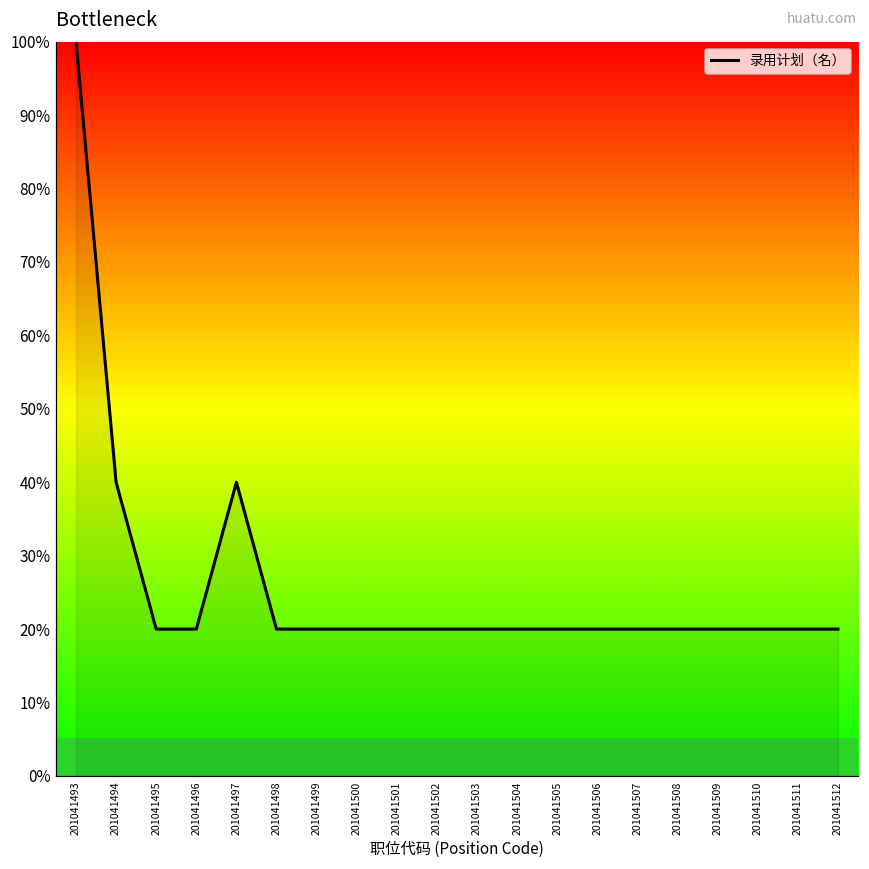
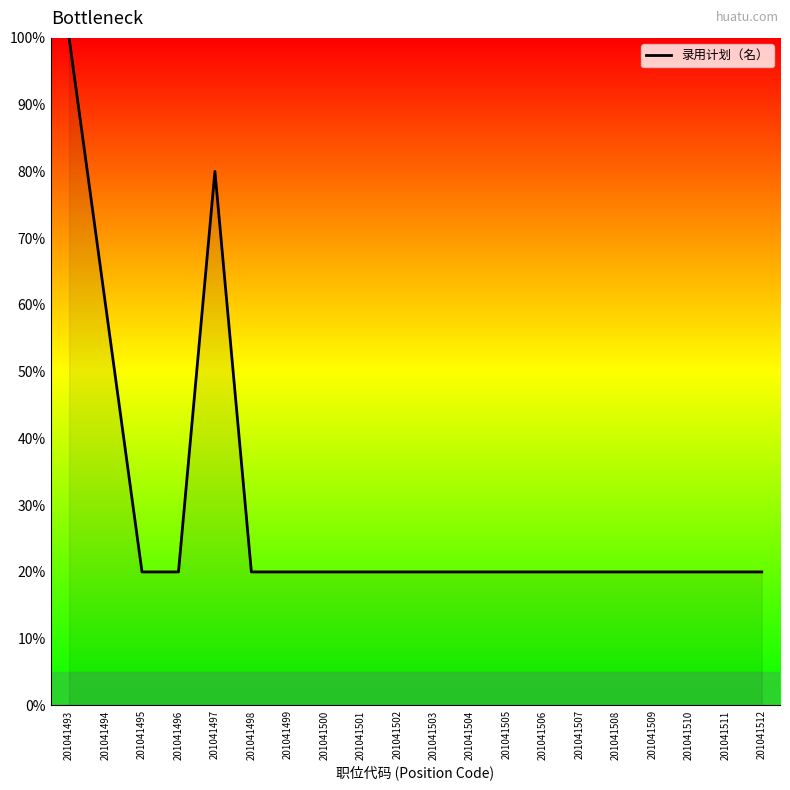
201041494: 40% -> 60%
201041497: 40% -> 80%
